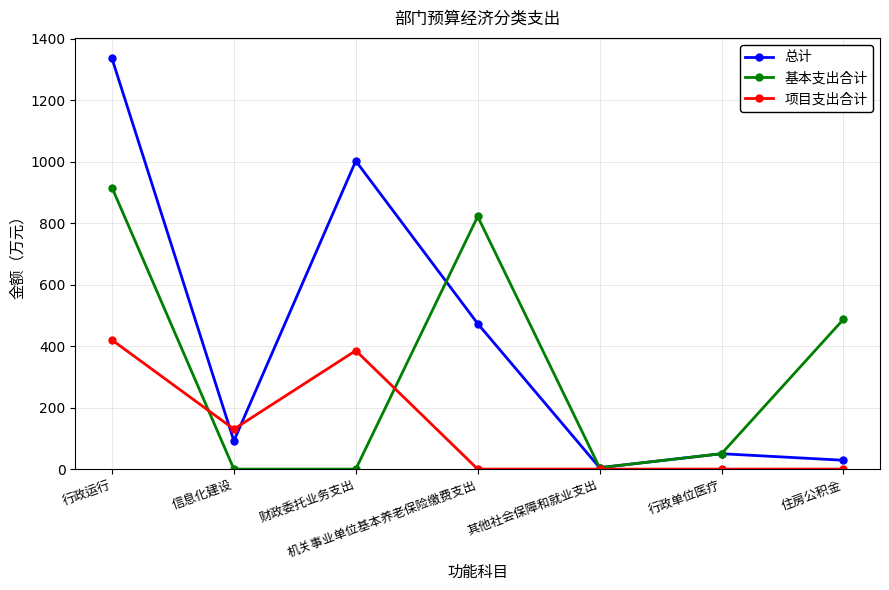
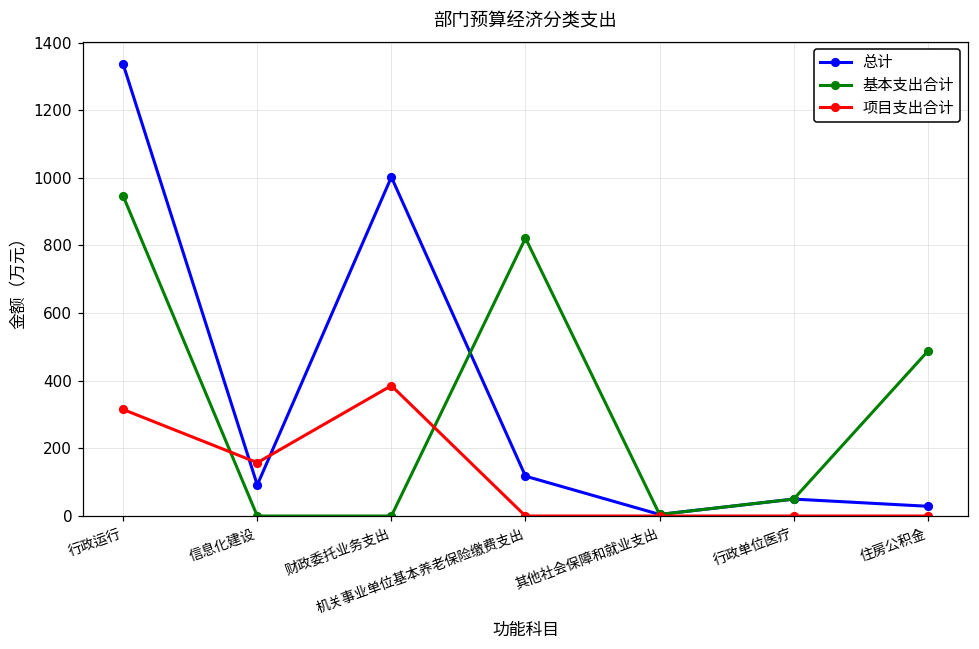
基本支出合计, 行政运行: 920 -> 950
项目支出合计, 行政运行: 420 -> 320
项目支出合计, 信息化建设: 130 -> 160
总计, 机关事业单位基本养老保险缴费支出: 470 -> 120
